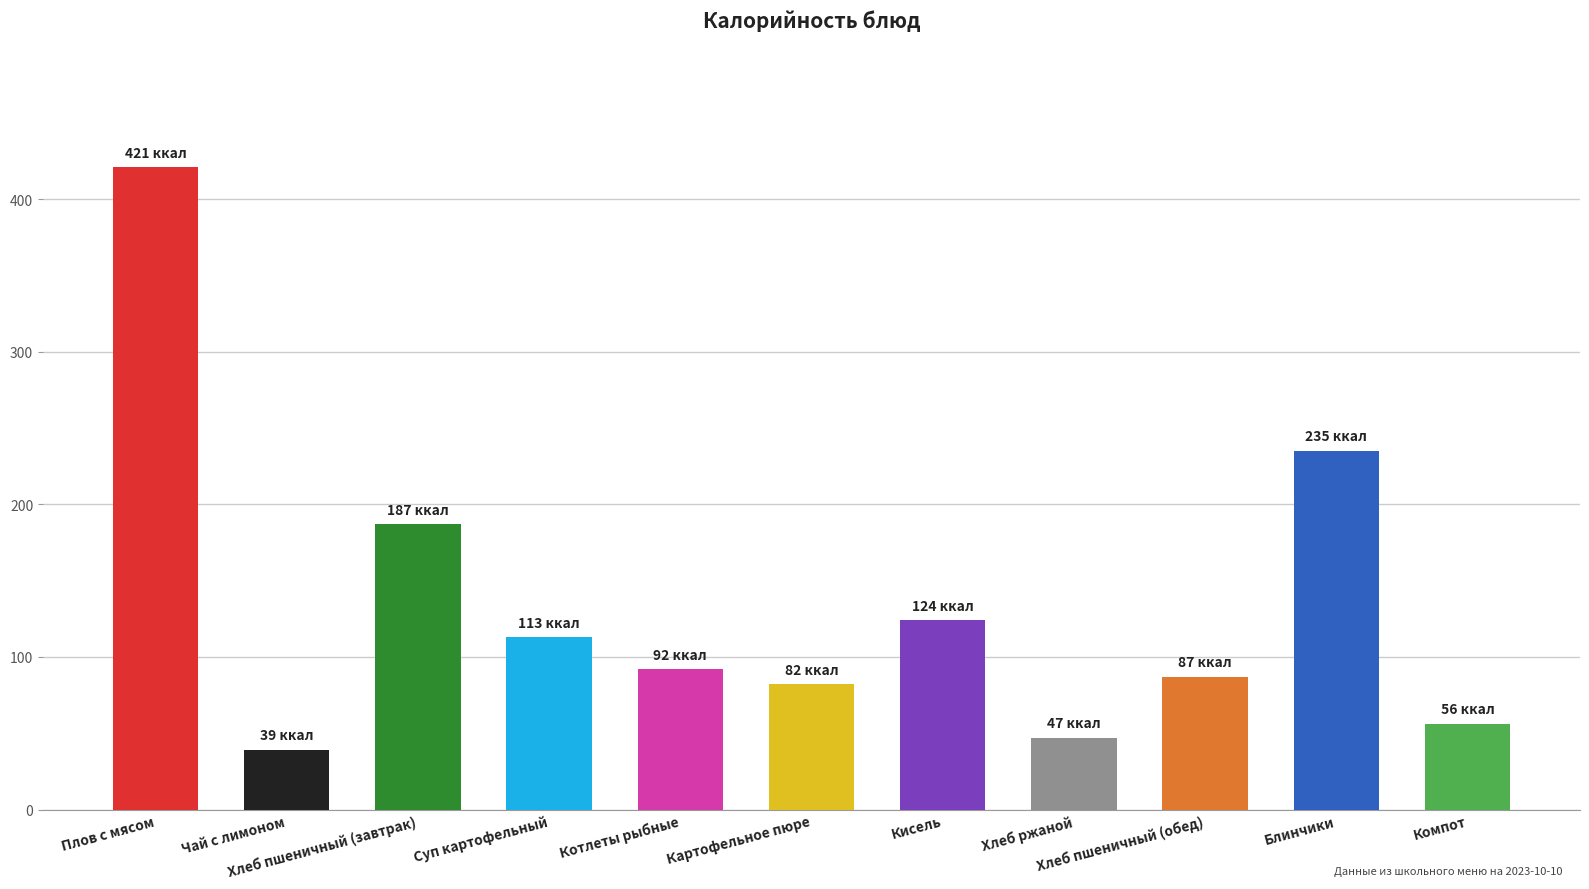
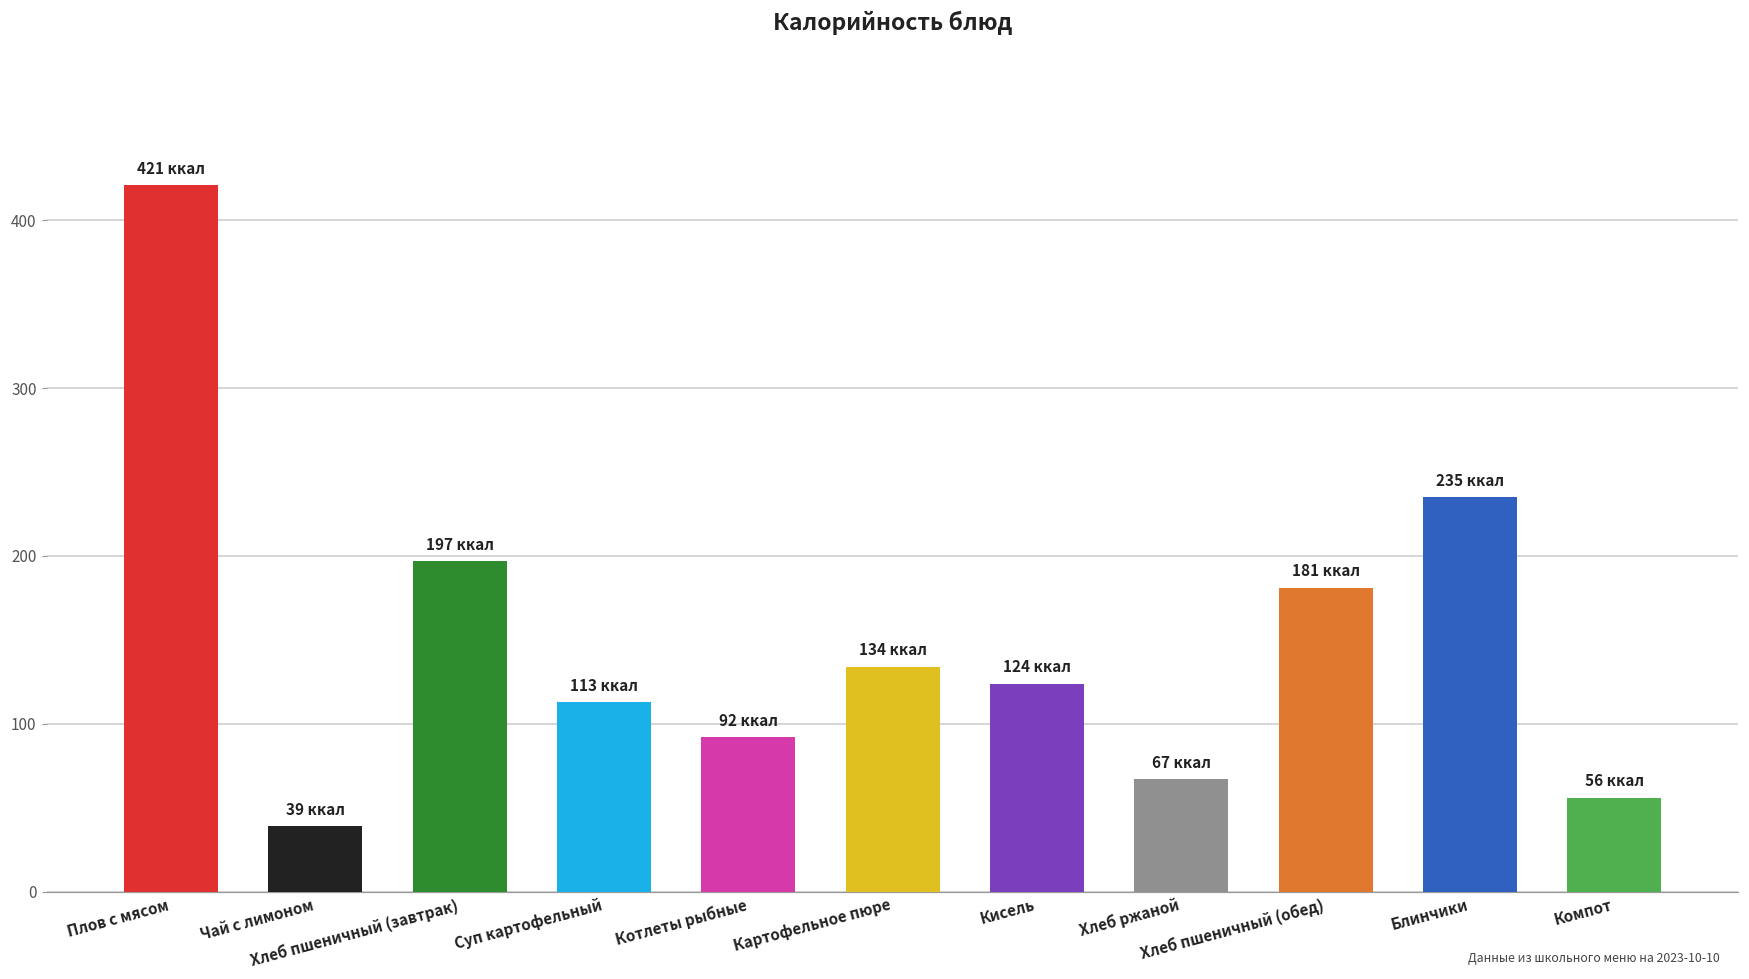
Хлеб пшеничный (завтрак): 187 -> 197
Картофельное пюре: 82 -> 134
Хлеб ржаной: 47 -> 67
Хлеб пшеничный (обед): 87 -> 181
